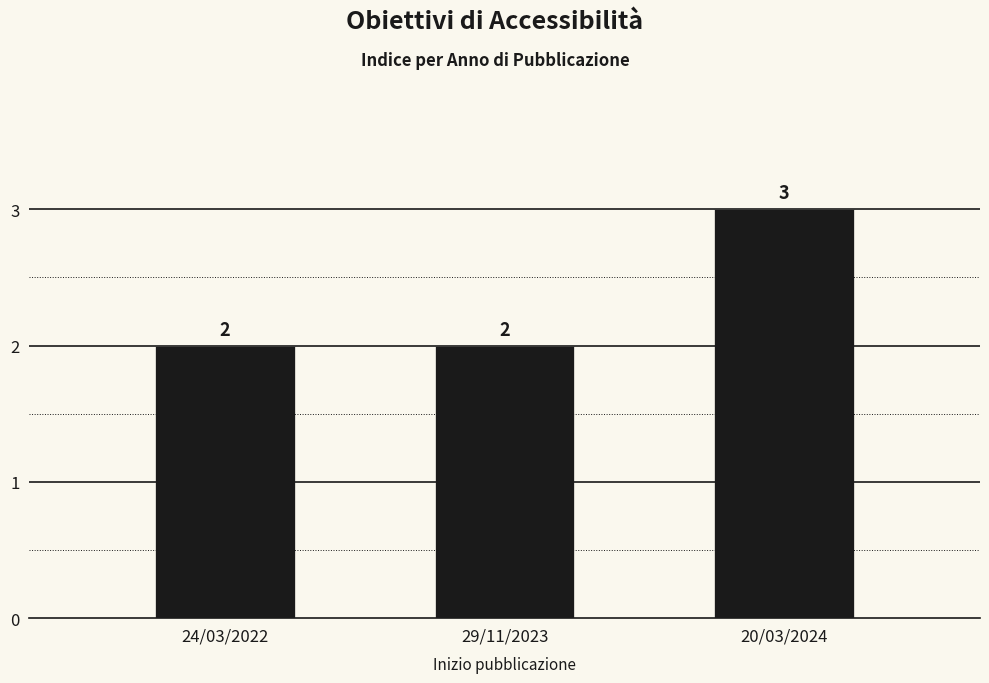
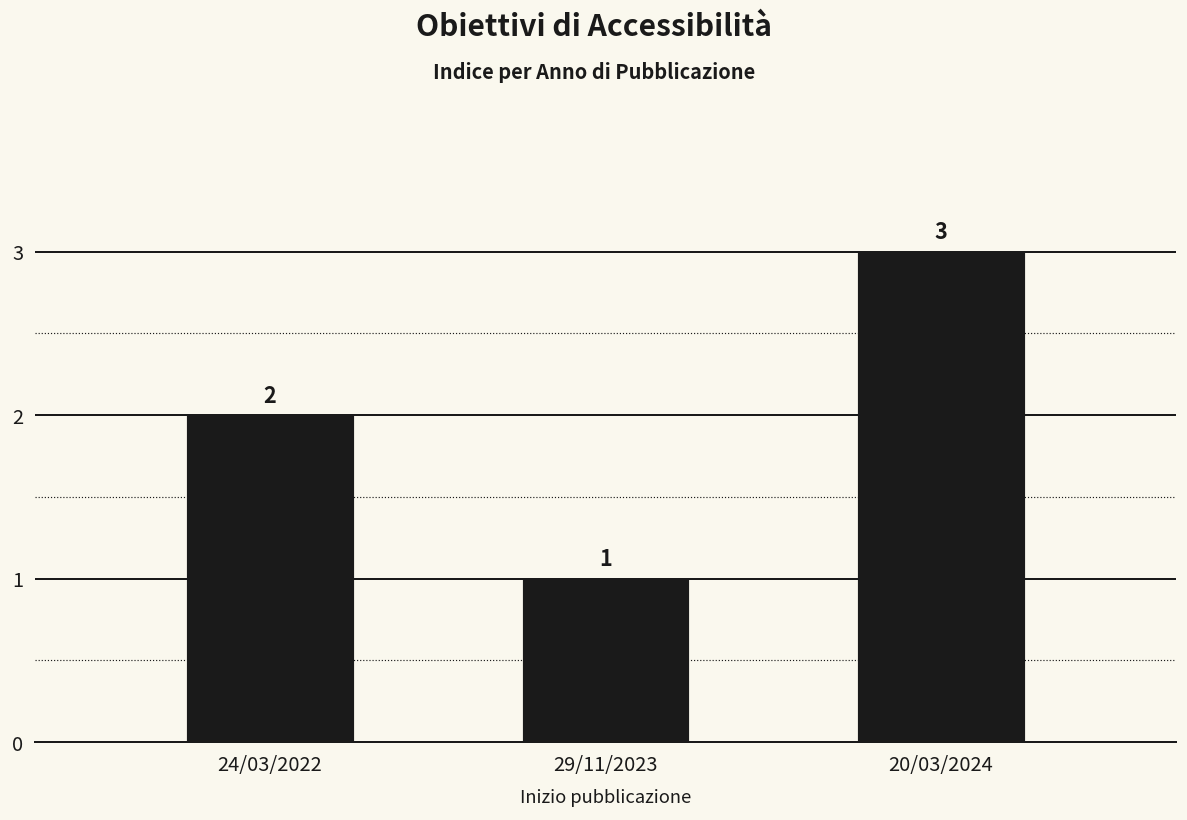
29/11/2023: 2 -> 1
